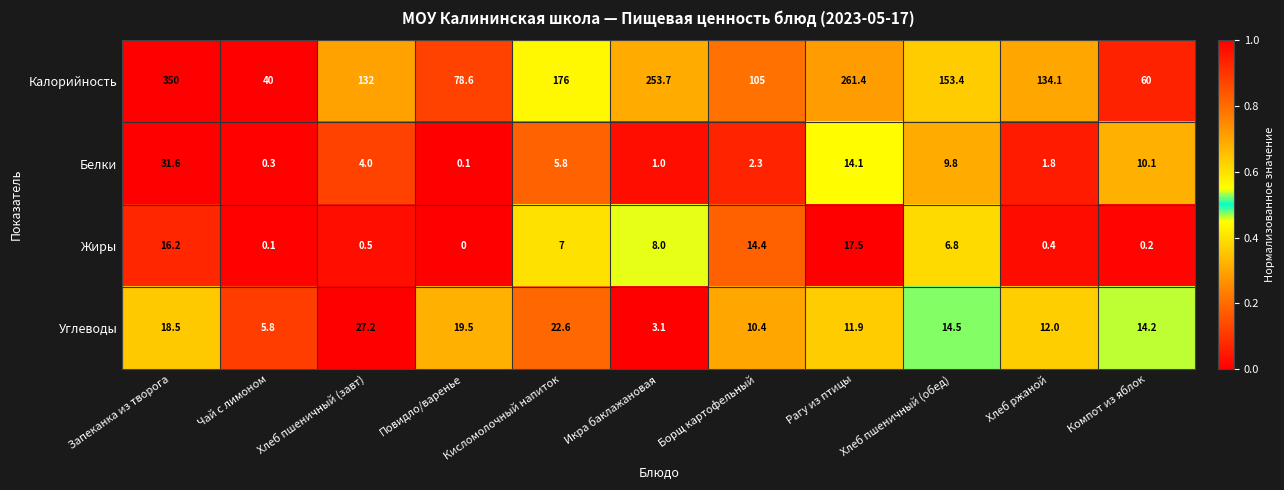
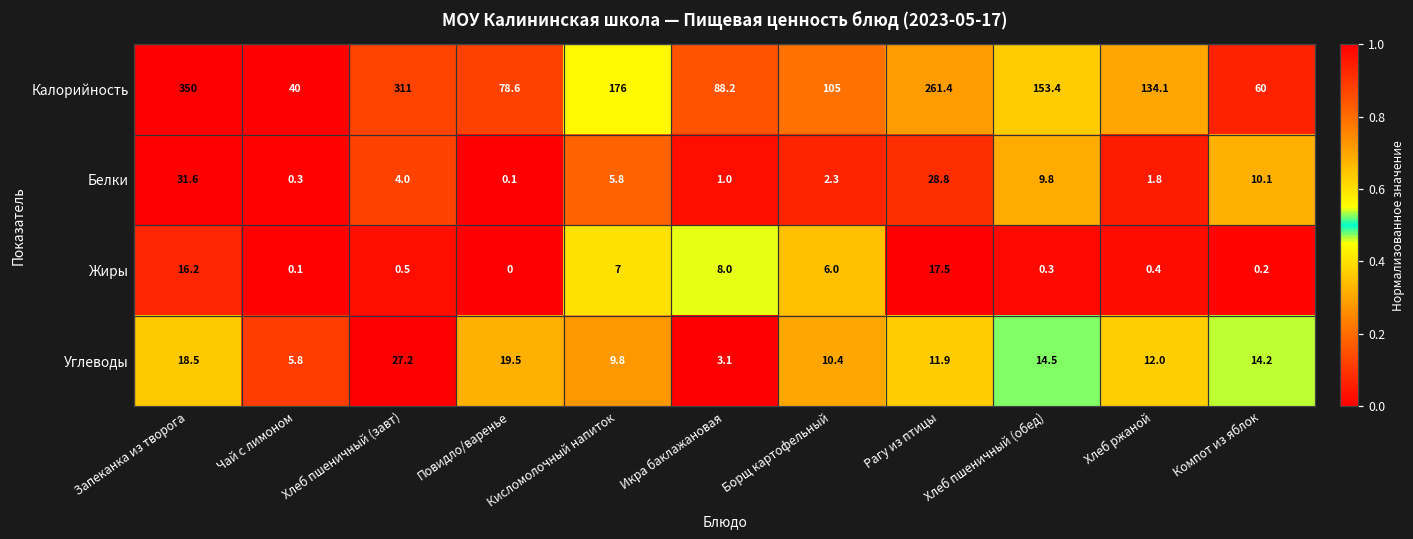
Калорийность, Хлеб пшеничный (завт): 132 -> 311
Калорийность, Икра баклажановая: 253.7 -> 88.2
Белки, Рагу из птицы: 14.1 -> 28.8
Жиры, Борщ картофельный: 14.4 -> 6.0
Жиры, Хлеб пшеничный (обед): 6.8 -> 0.3
Углеводы, Кисломолочный напиток: 22.6 -> 9.8
